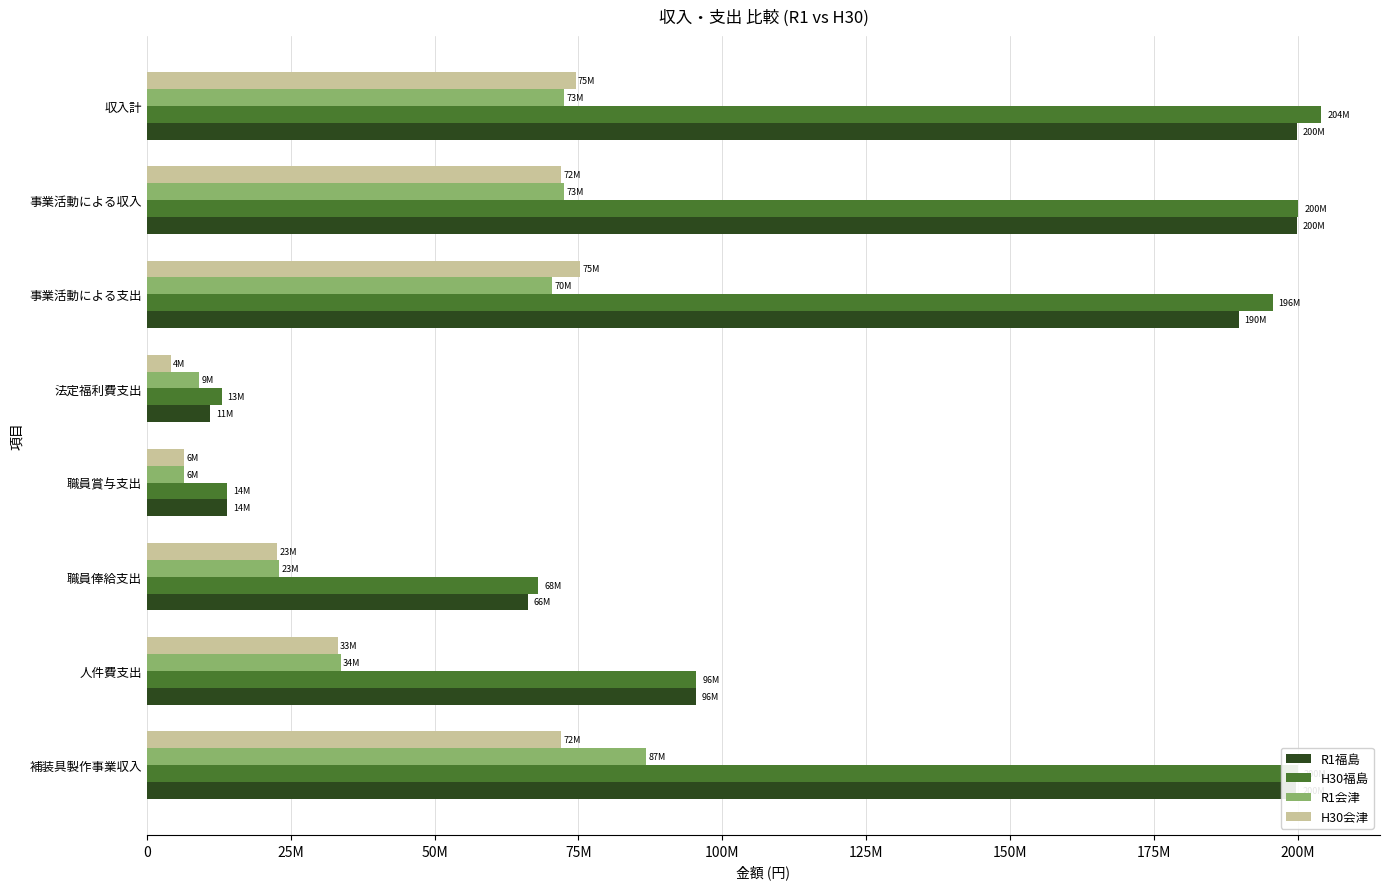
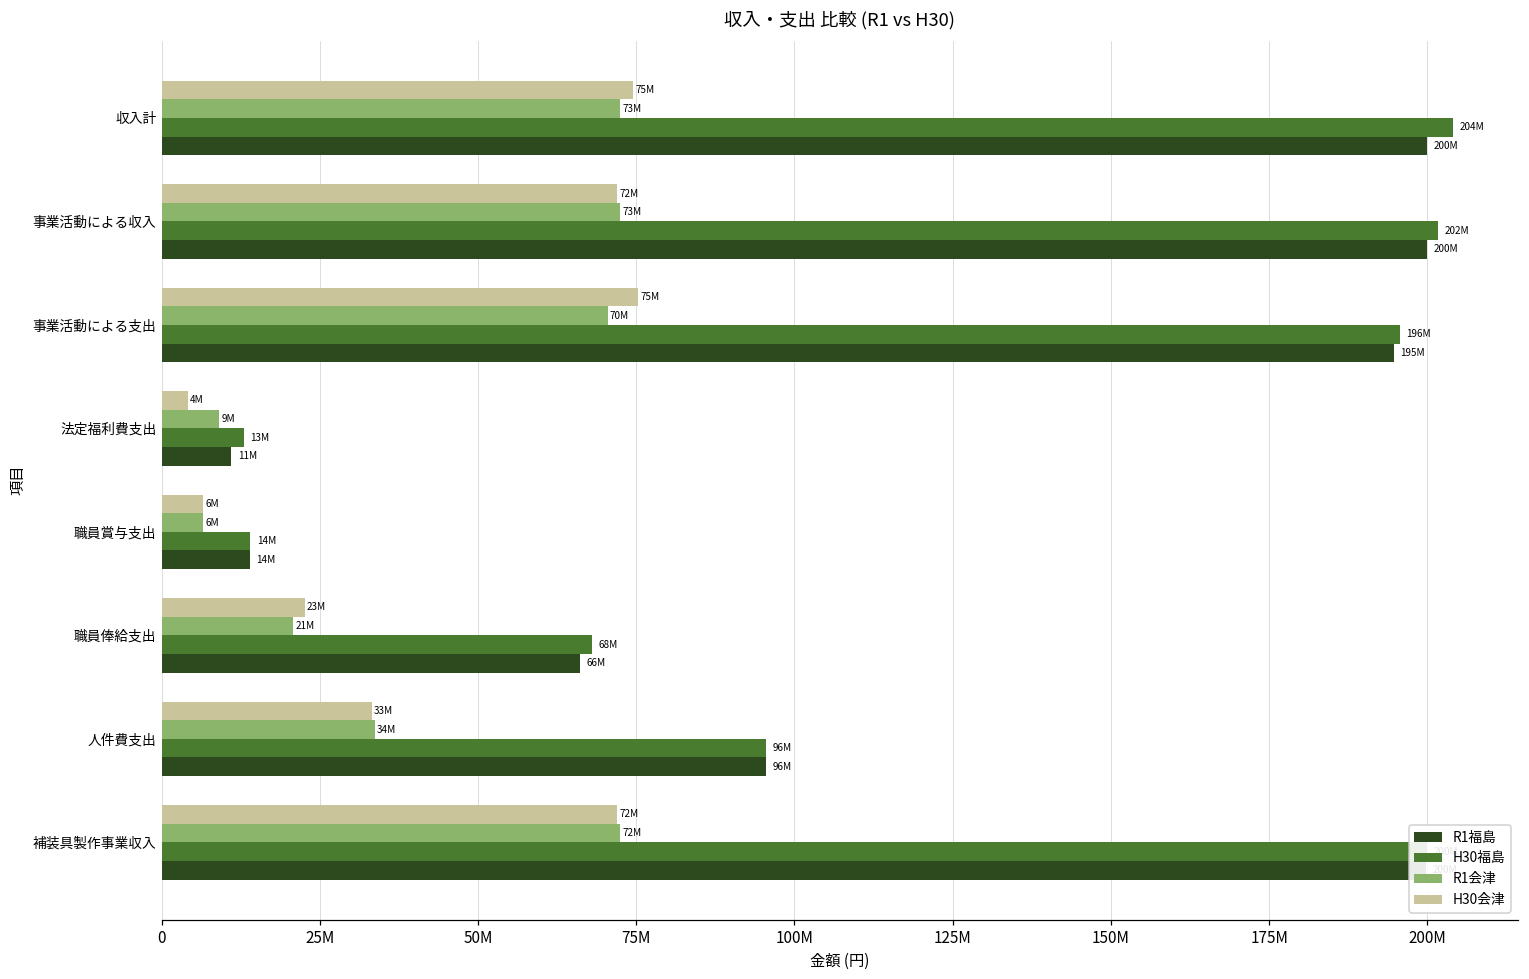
H30福島, 事業活動による収入: 200M -> 202M
R1福島, 事業活動による支出: 190M -> 195M
R1会津, 職員俸給支出: 23M -> 21M
R1会津, 補装具製作事業収入: 87M -> 72M
